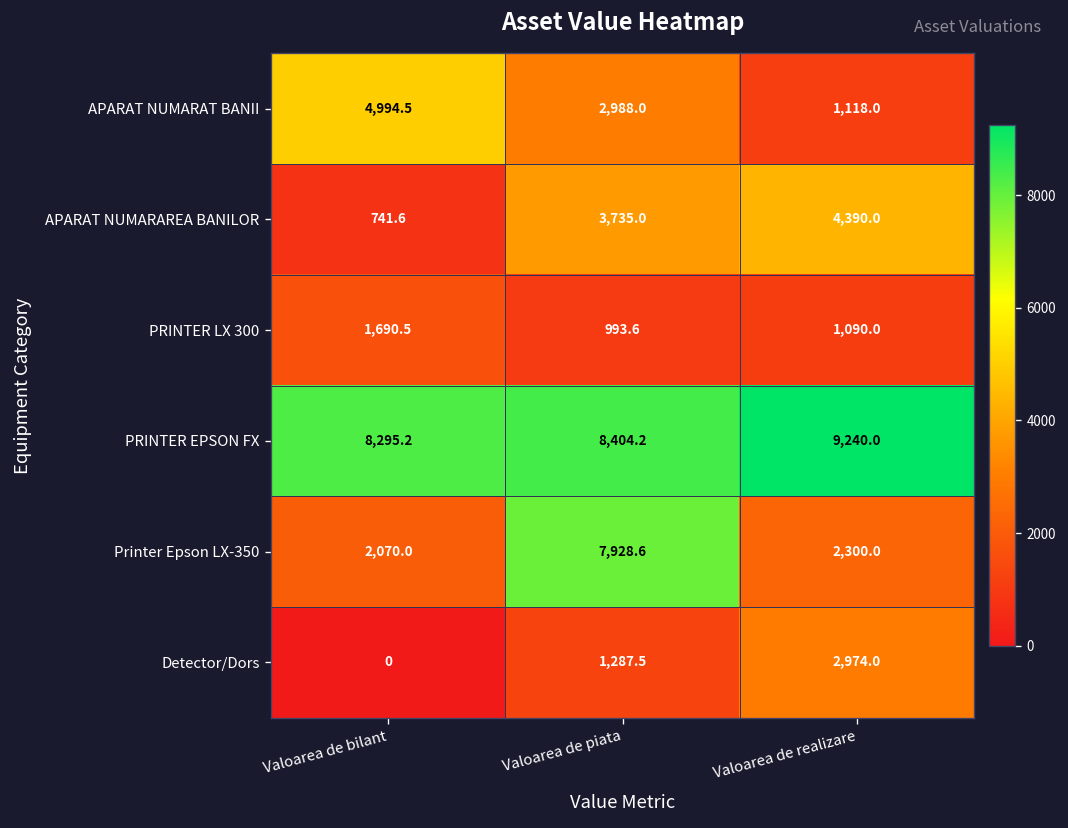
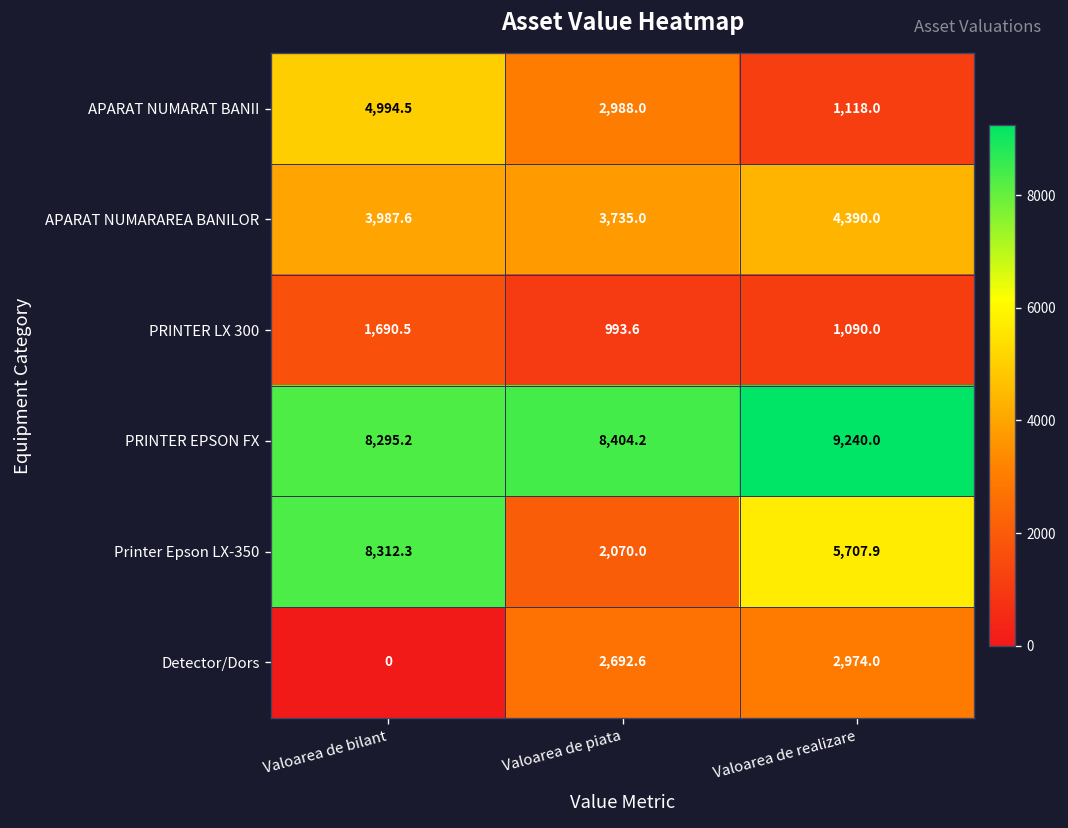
APARAT NUMARAREA BANILOR, Valoarea de bilant: 741.6 -> 3,987.6
Printer Epson LX-350, Valoarea de bilant: 2,070.0 -> 8,312.3
Printer Epson LX-350, Valoarea de piata: 7,928.6 -> 2,070.0
Printer Epson LX-350, Valoarea de realizare: 2,300.0 -> 5,707.9
Detector/Dors, Valoarea de piata: 1,287.5 -> 2,692.6
